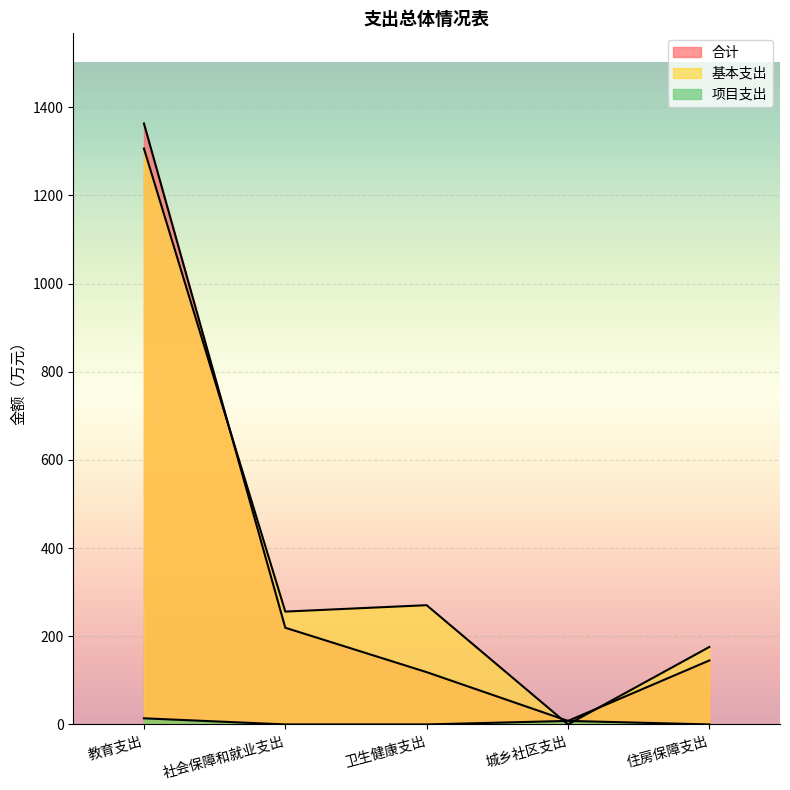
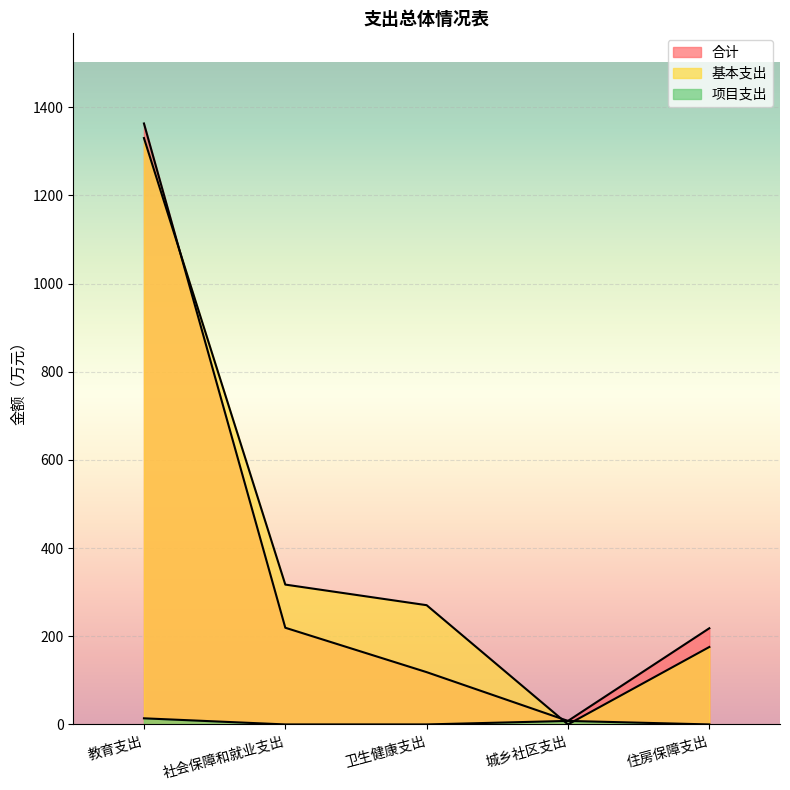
基本支出, 教育支出: 1310 -> 1330
基本支出, 社会保障和就业支出: 260 -> 320
合计, 住房保障支出: 150 -> 220
